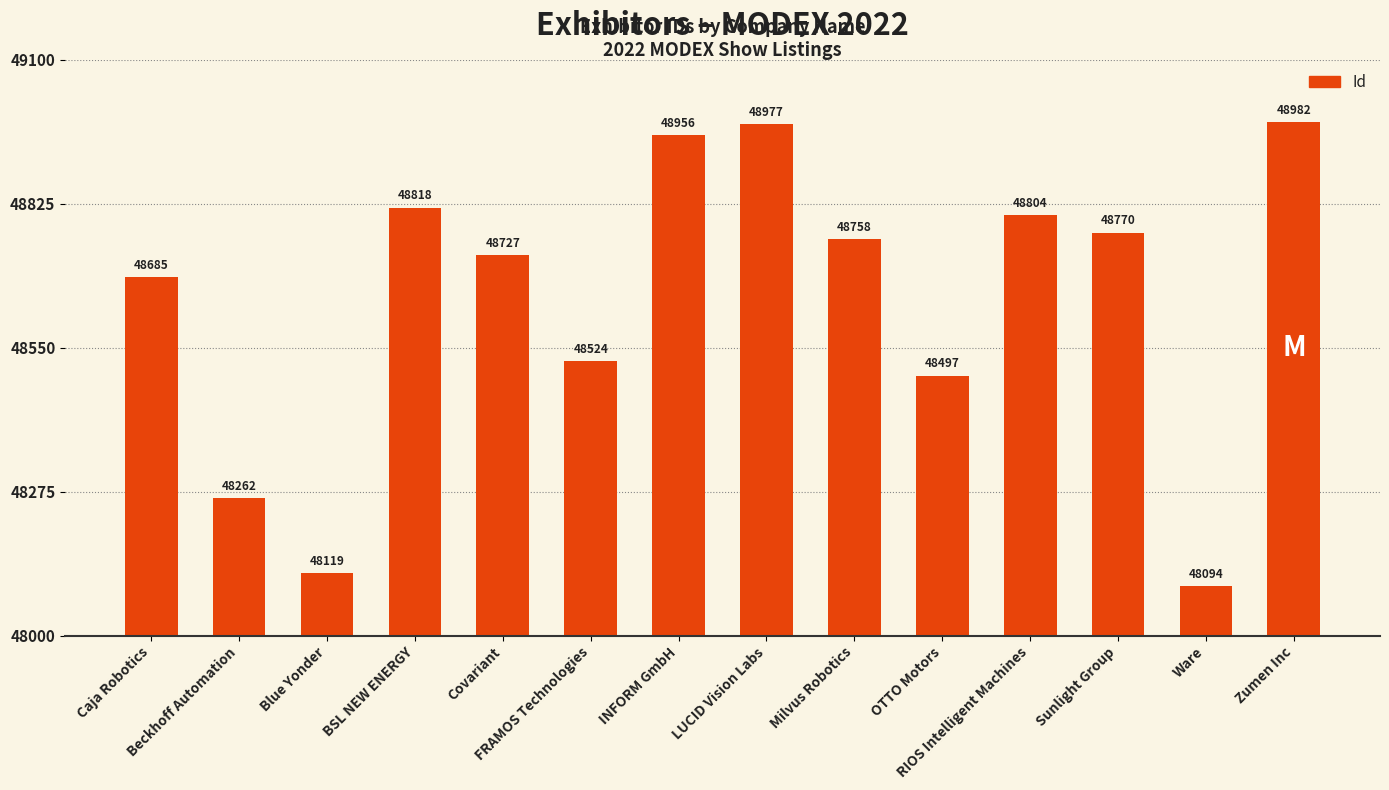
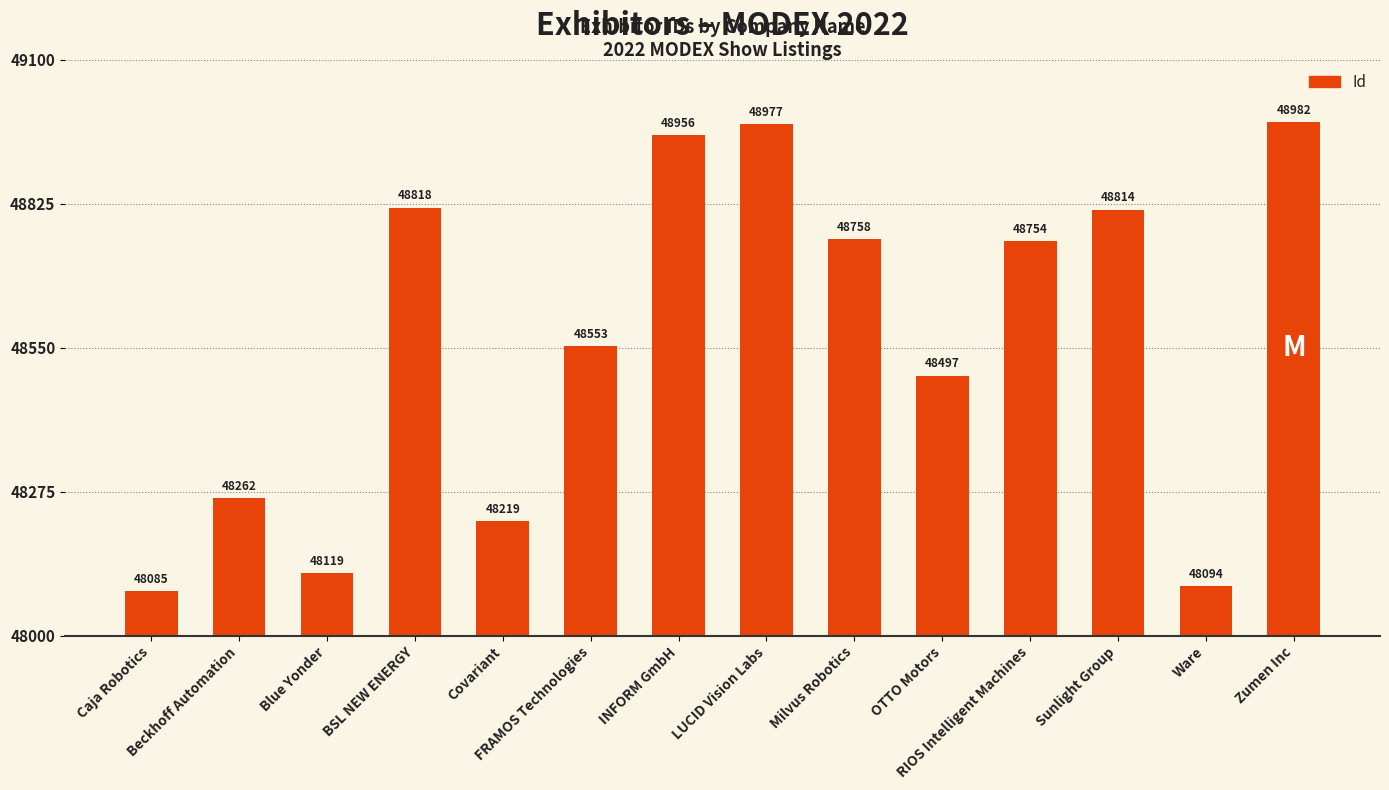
Caja Robotics: 48685 -> 48085
Covariant: 48727 -> 48219
FRAMOS Technologies: 48524 -> 48553
RIOS Intelligent Machines: 48804 -> 48754
Sunlight Group: 48770 -> 48814
